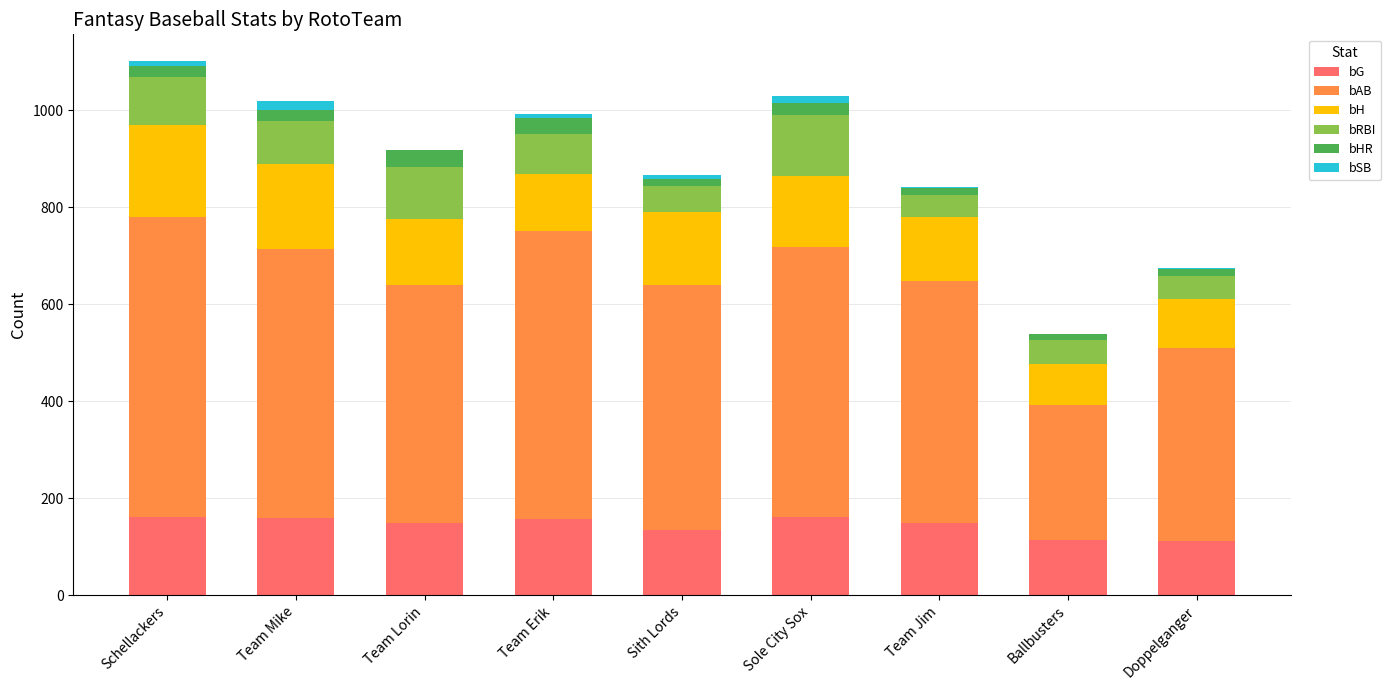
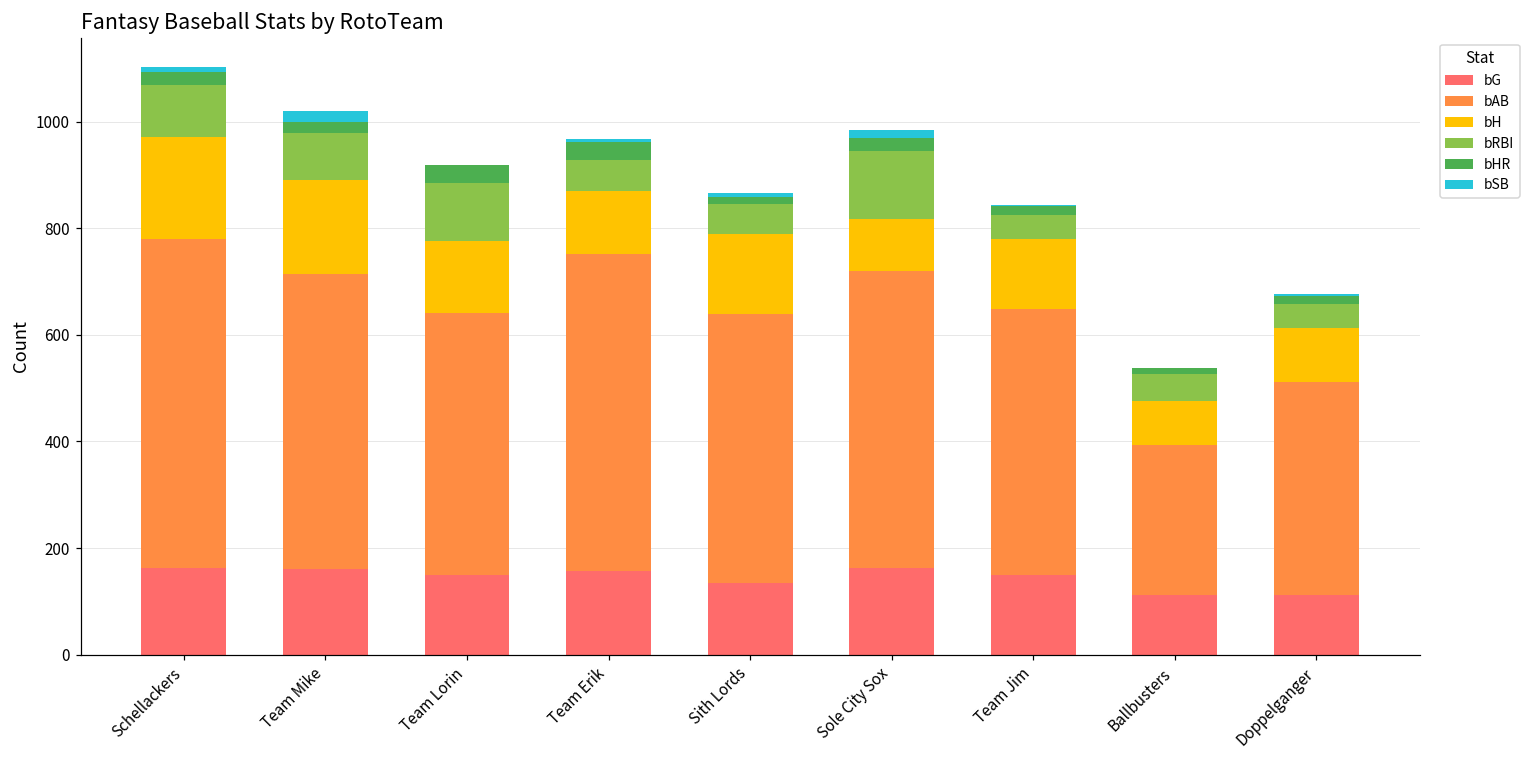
bRBI, Team Erik: 80 -> 60
bH, Sole City Sox: 150 -> 100
